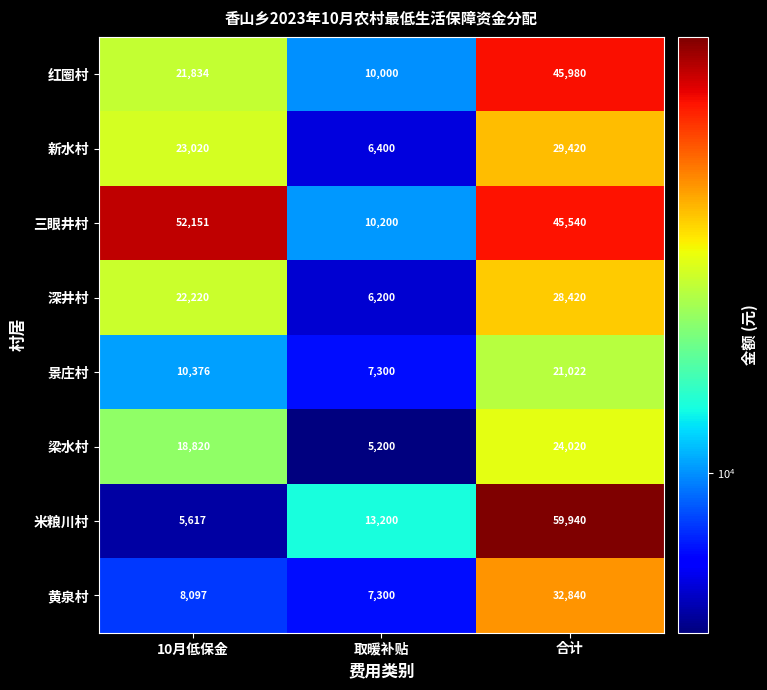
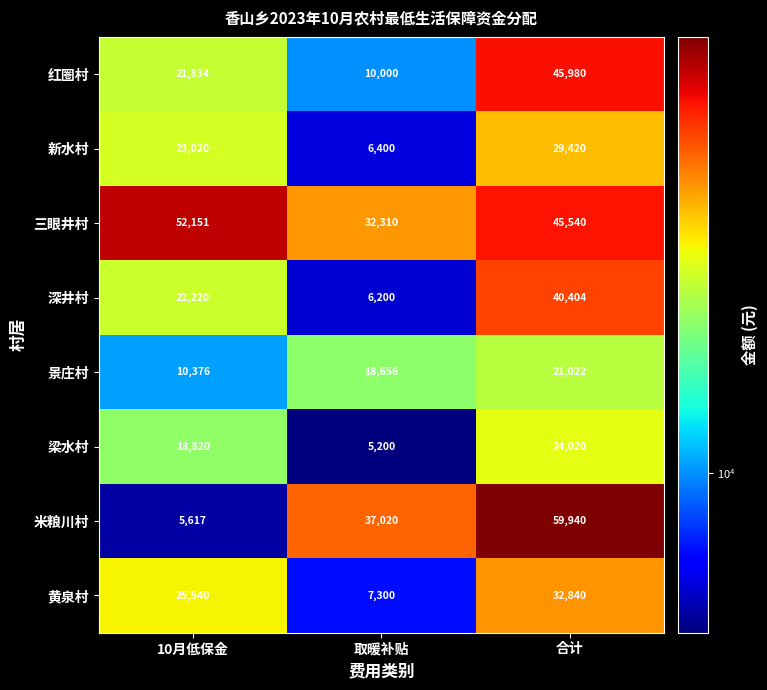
三眼井村, 取暖补贴: 10,200 -> 32,310
深井村, 合计: 28,420 -> 40,404
景庄村, 取暖补贴: 7,300 -> 18,656
米粮川村, 取暖补贴: 13,200 -> 37,020
黄泉村, 10月低保金: 8,097 -> 25,540
